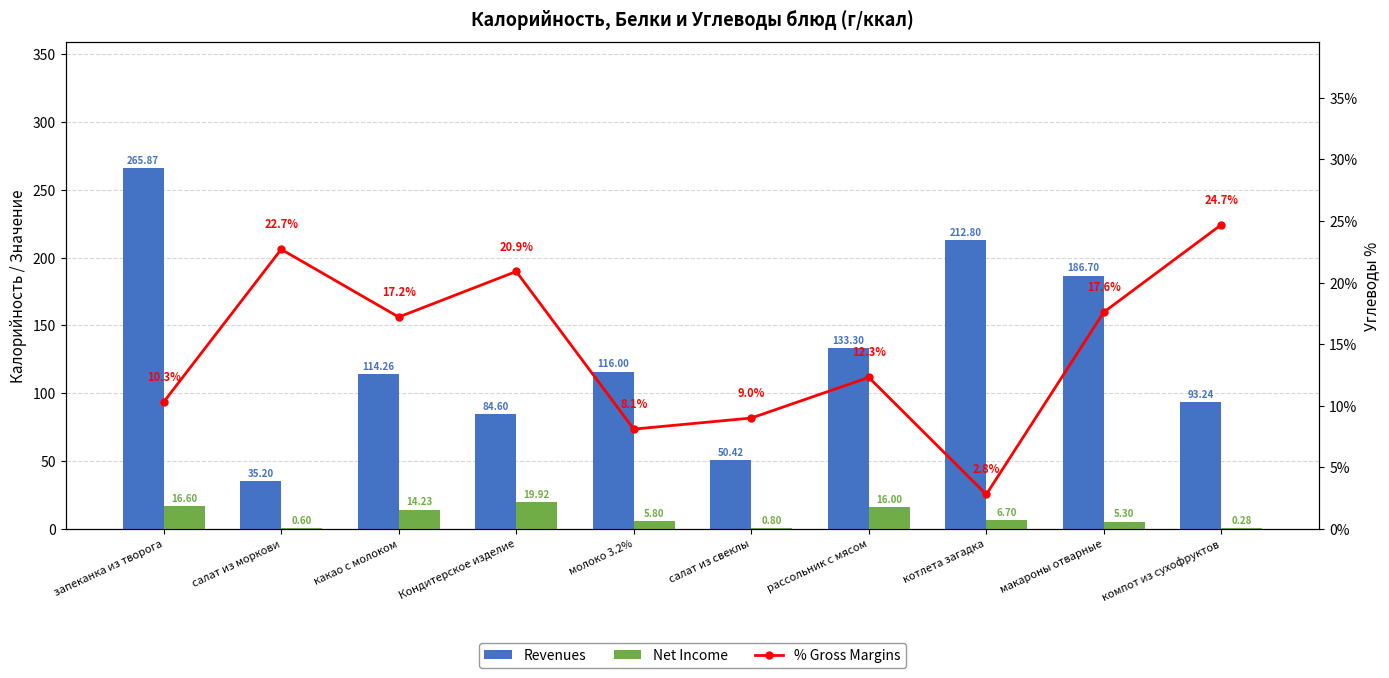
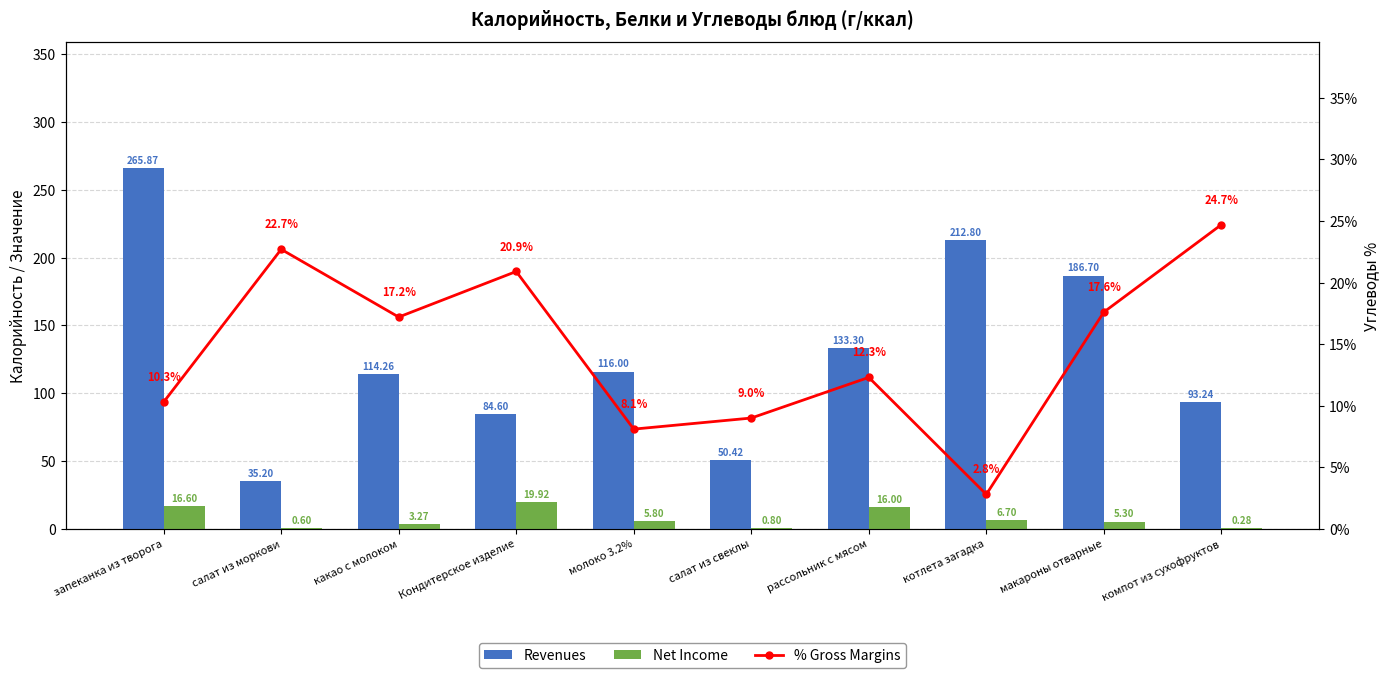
Net Income, какао с молоком: 14.23 -> 3.27
